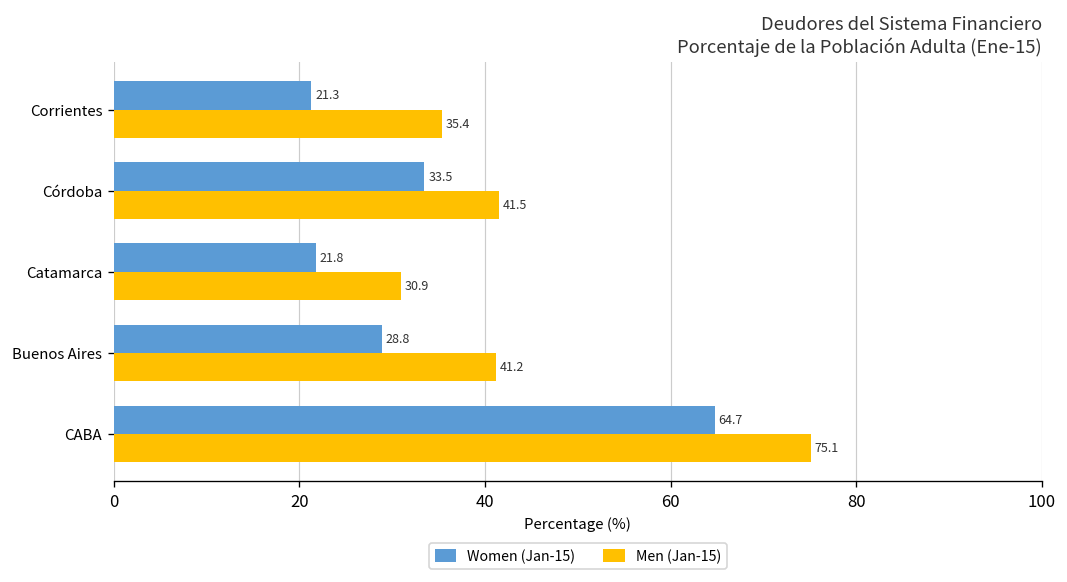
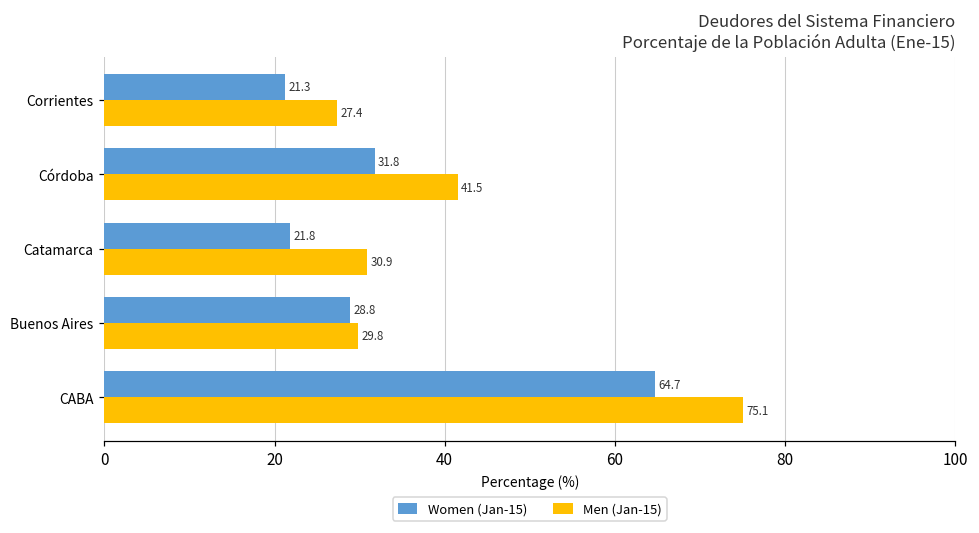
Men (Jan-15), Corrientes: 35.4 -> 27.4
Women (Jan-15), Córdoba: 33.5 -> 31.8
Men (Jan-15), Buenos Aires: 41.2 -> 29.8
